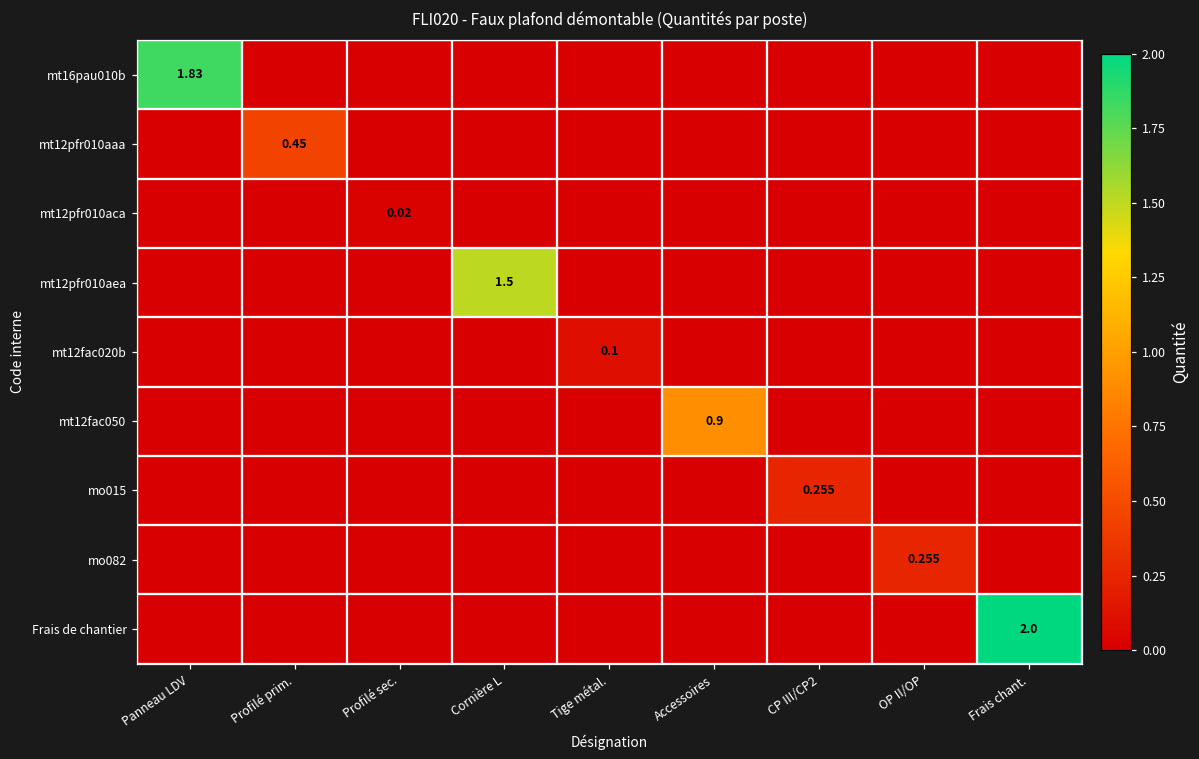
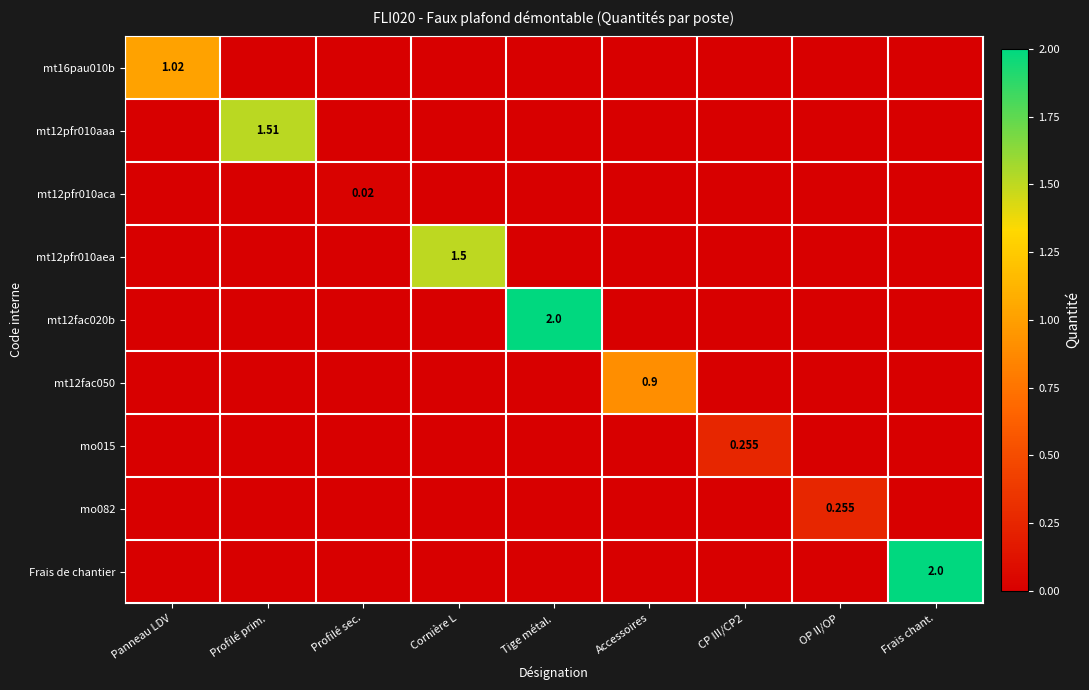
mt16pau010b, Panneau LDV: 1.83 -> 1.02
mt12pfr010aaa, Profilé prim.: 0.45 -> 1.51
mt12fac020b, Tige métal.: 0.1 -> 2.0
